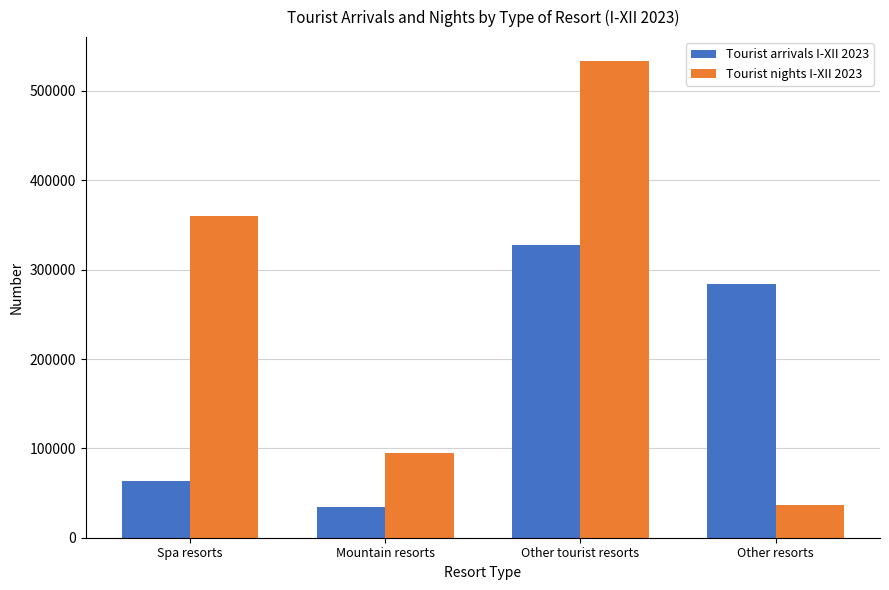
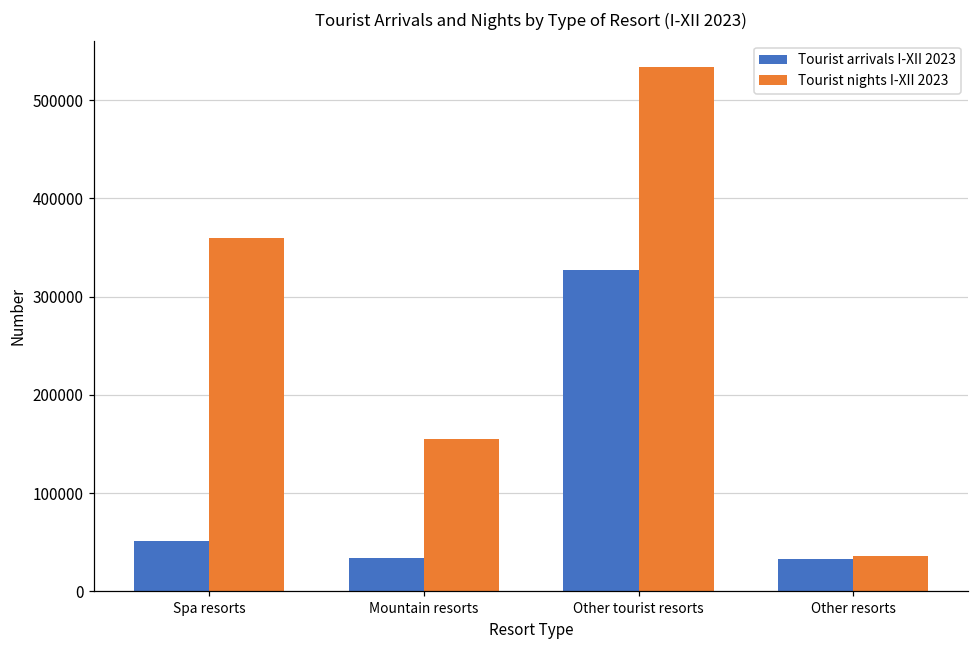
Tourist arrivals I-XII 2023, Spa resorts: 60000 -> 50000
Tourist nights I-XII 2023, Mountain resorts: 90000 -> 160000
Tourist arrivals I-XII 2023, Other resorts: 280000 -> 30000
